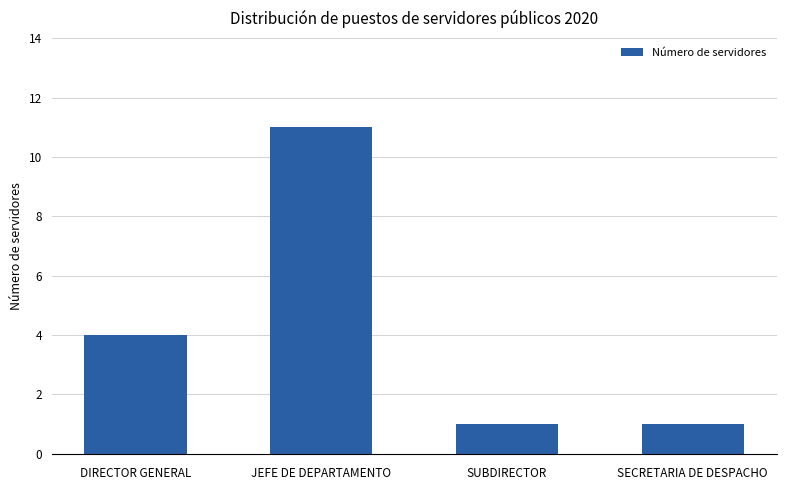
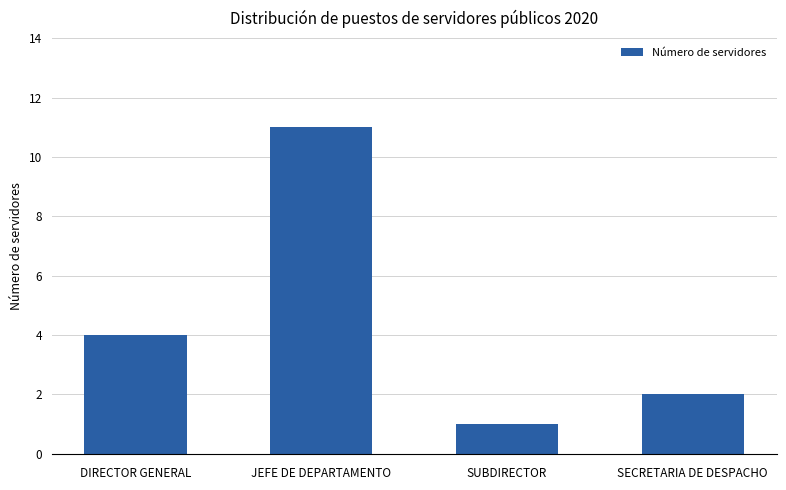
SECRETARIA DE DESPACHO: 1 -> 2
